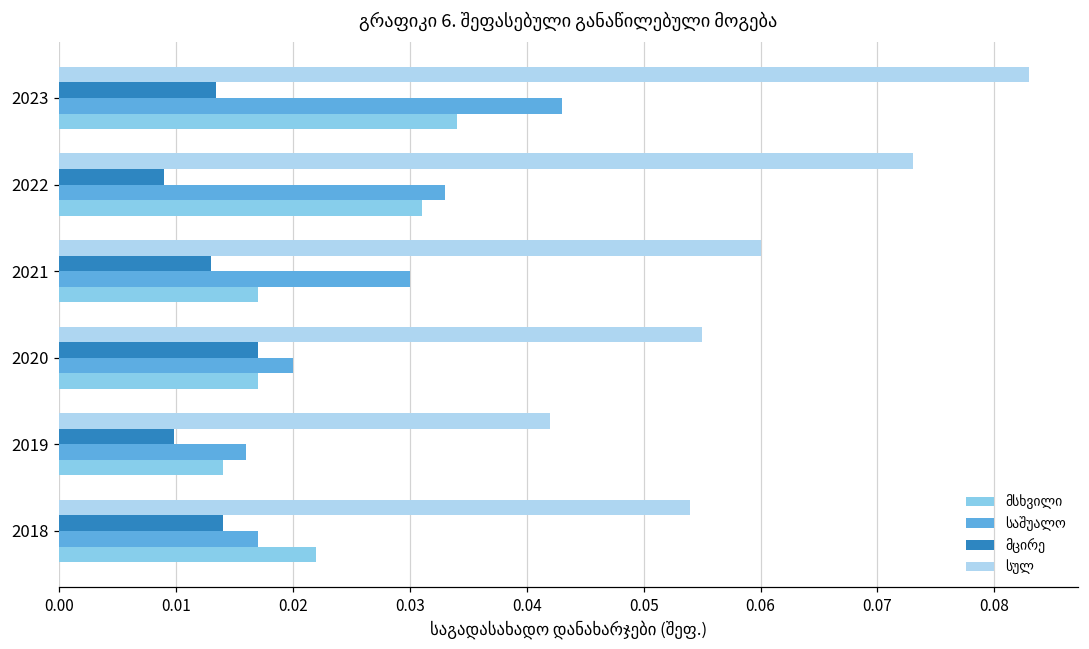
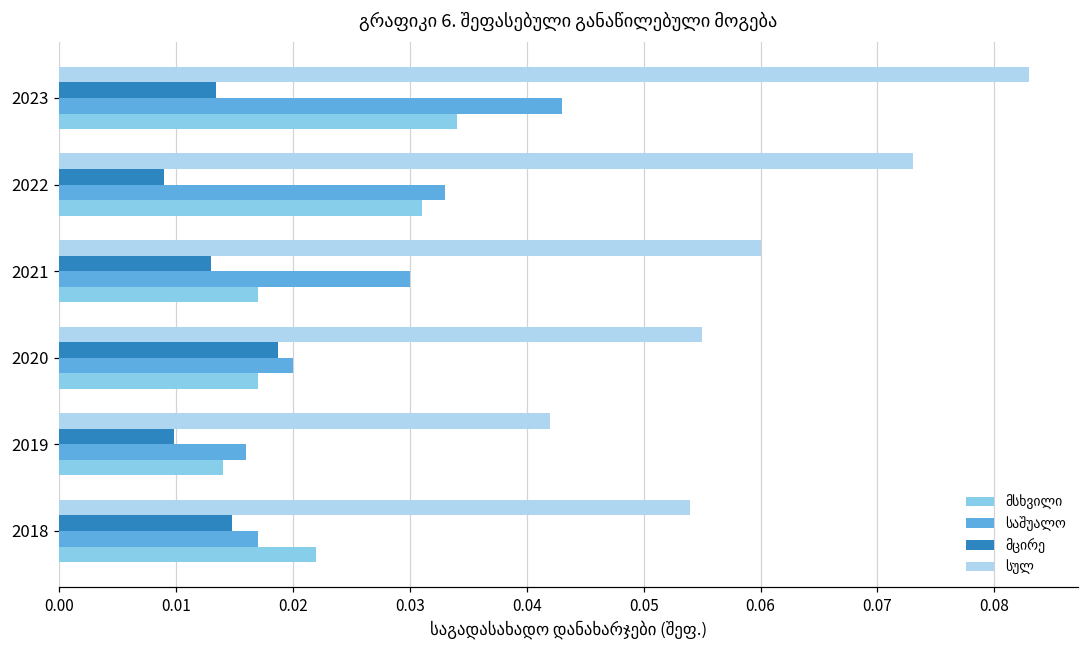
მცირე, 2020: 0.0170 -> 0.0187
მცირე, 2018: 0.0140 -> 0.0148
